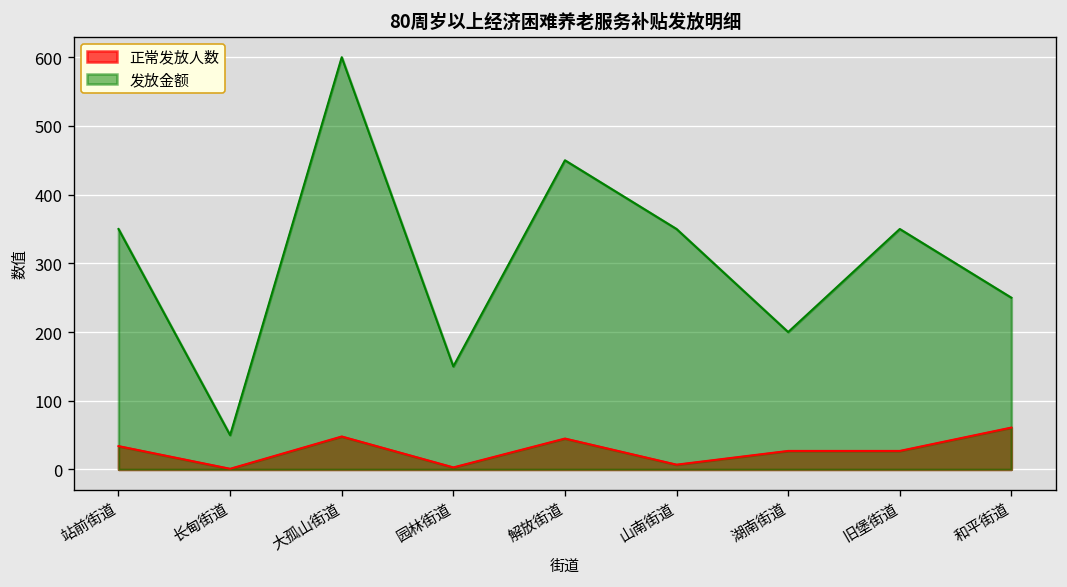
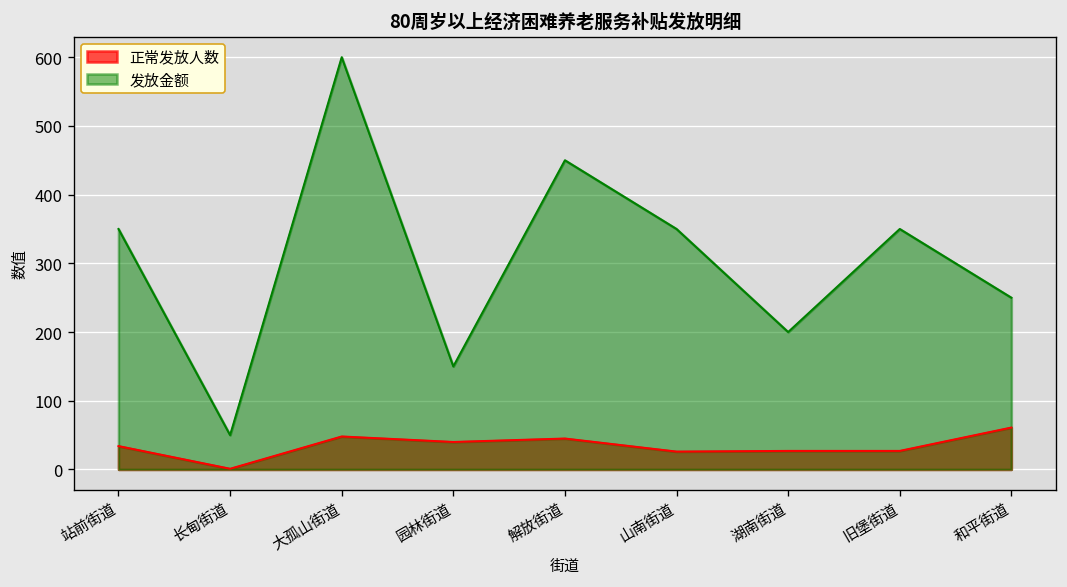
正常发放人数, 园林街道: 0 -> 40
正常发放人数, 山南街道: 10 -> 30
